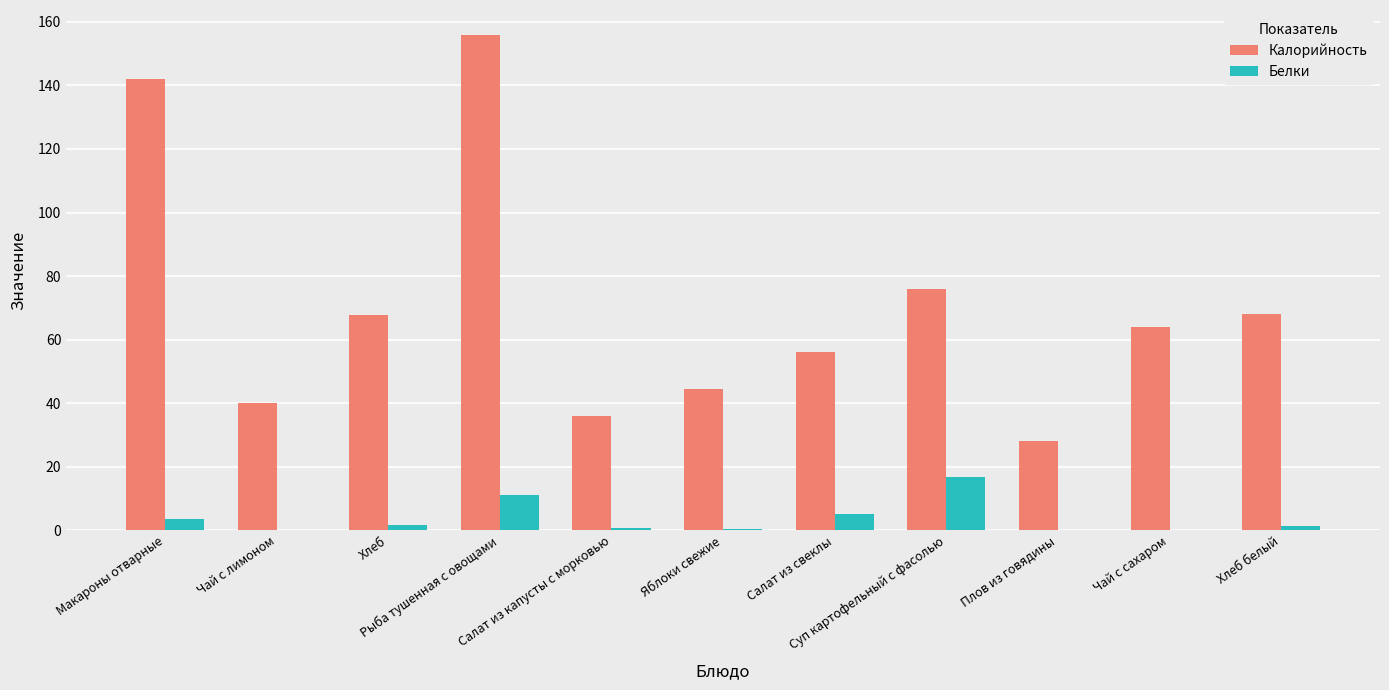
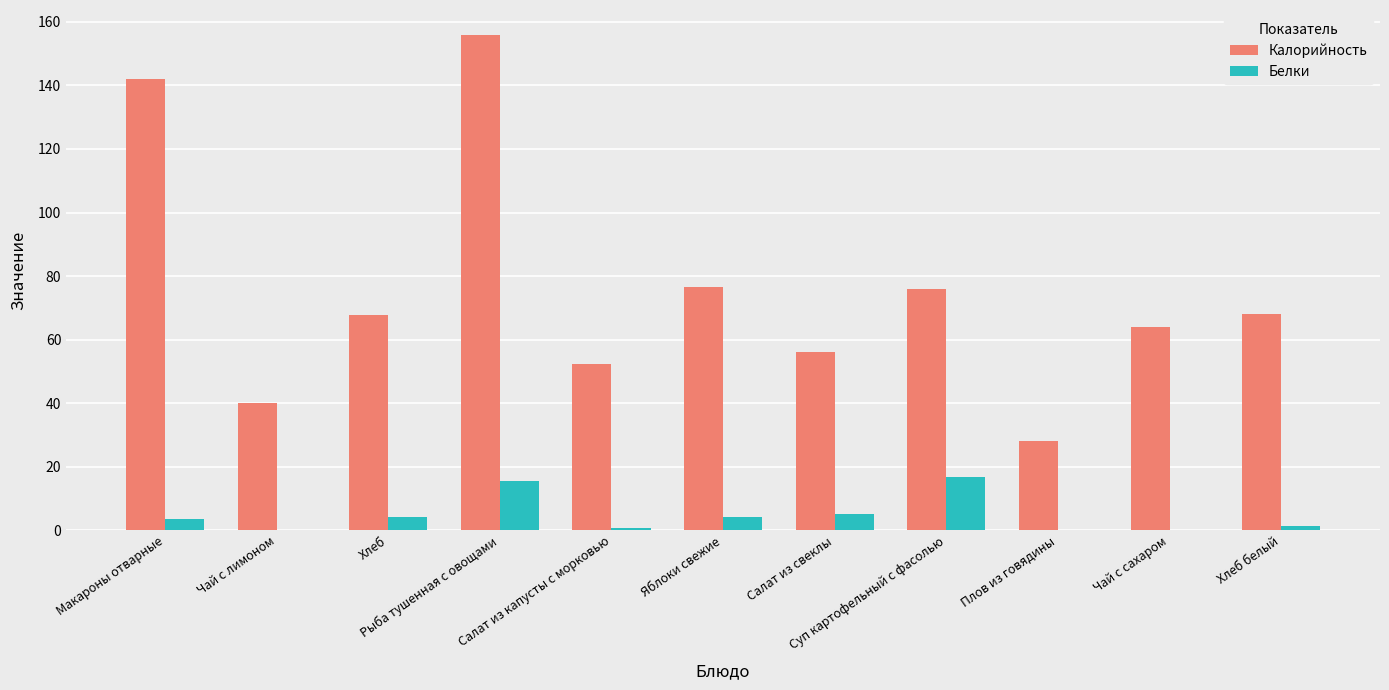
Белки, Хлеб: 2 -> 4
Белки, Рыба тушенная с овощами: 11 -> 16
Калорийность, Салат из капусты с морковью: 36 -> 52
Калорийность, Яблоки свежие: 44 -> 77
Белки, Яблоки свежие: 0 -> 4
